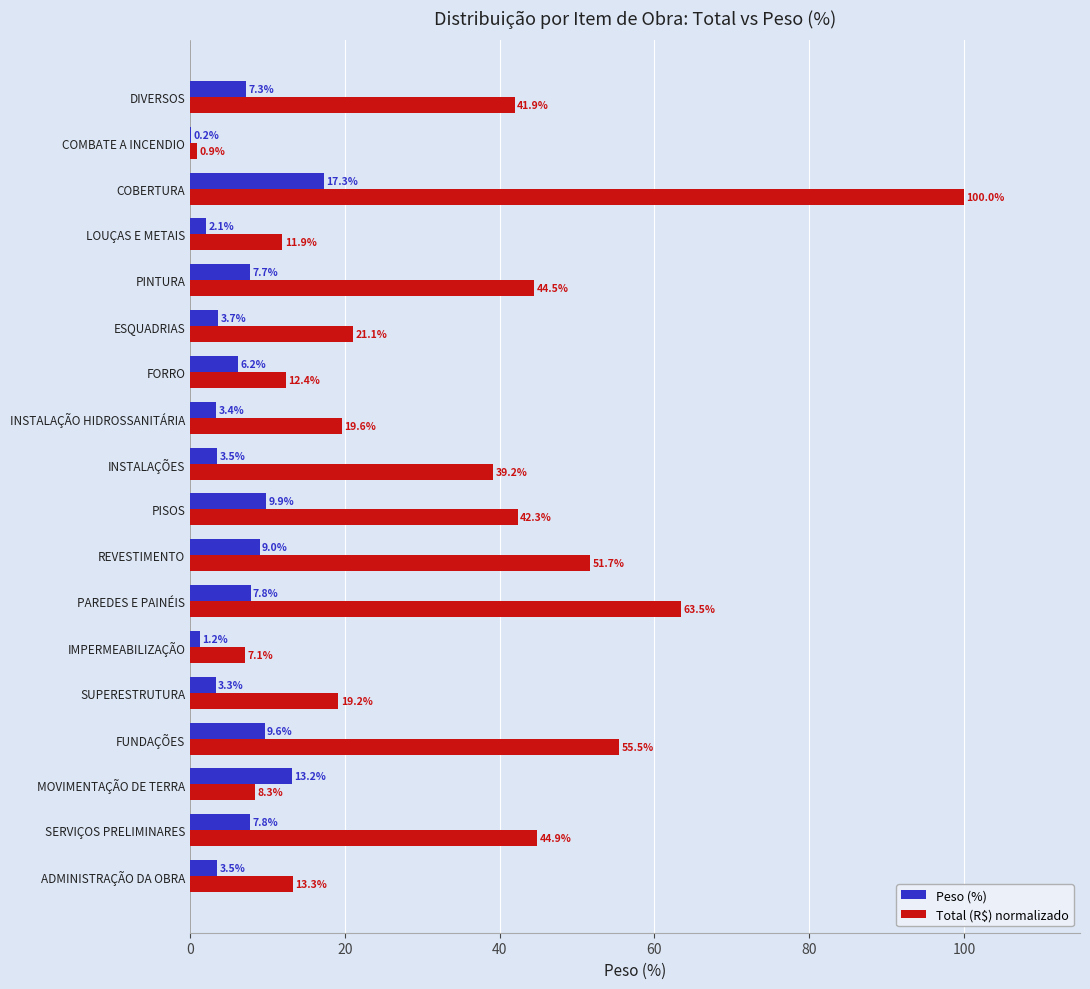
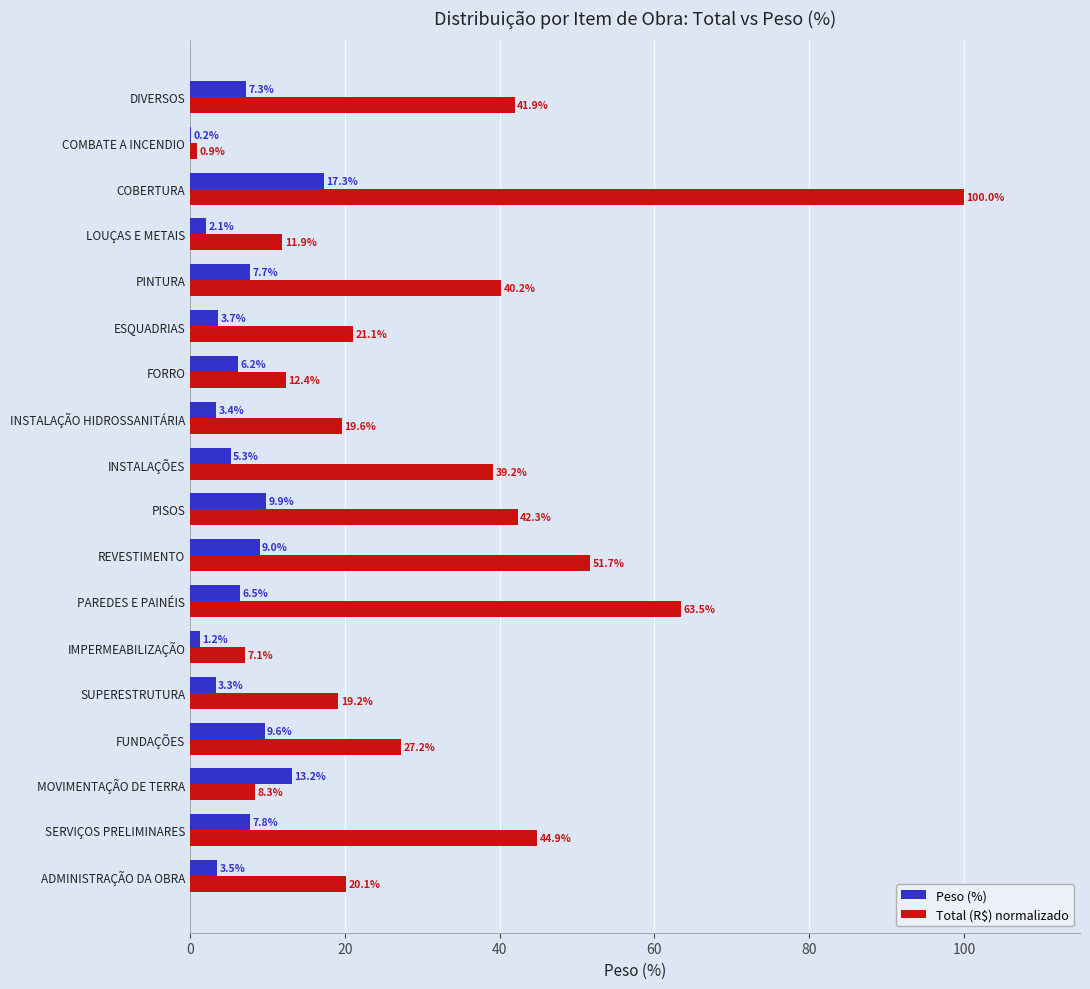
Total (R$) normalizado, PINTURA: 44.5% -> 40.2%
Peso (%), INSTALAÇÕES: 3.5% -> 5.3%
Peso (%), PAREDES E PAINÉIS: 7.8% -> 6.5%
Total (R$) normalizado, FUNDAÇÕES: 55.5% -> 27.2%
Total (R$) normalizado, ADMINISTRAÇÃO DA OBRA: 13.3% -> 20.1%
